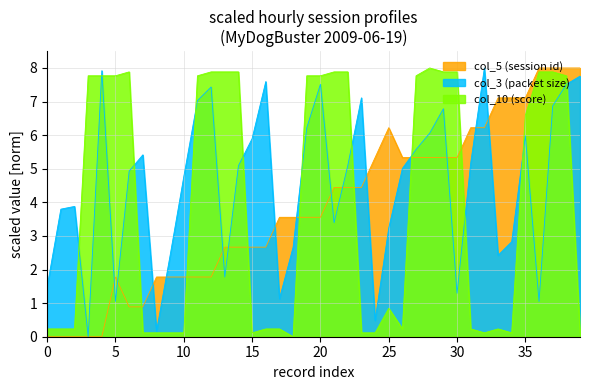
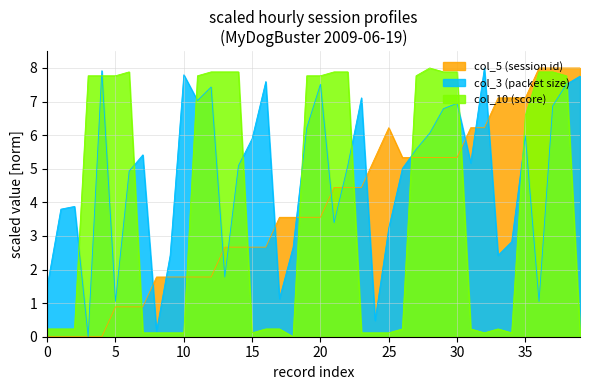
col_5 (session id), 5: 1.8 -> 0.9
col_3 (packet size), 10: 4.8 -> 7.8
col_10 (score), 25: 0.8 -> 0.1
col_3 (packet size), 30: 1.3 -> 6.9
